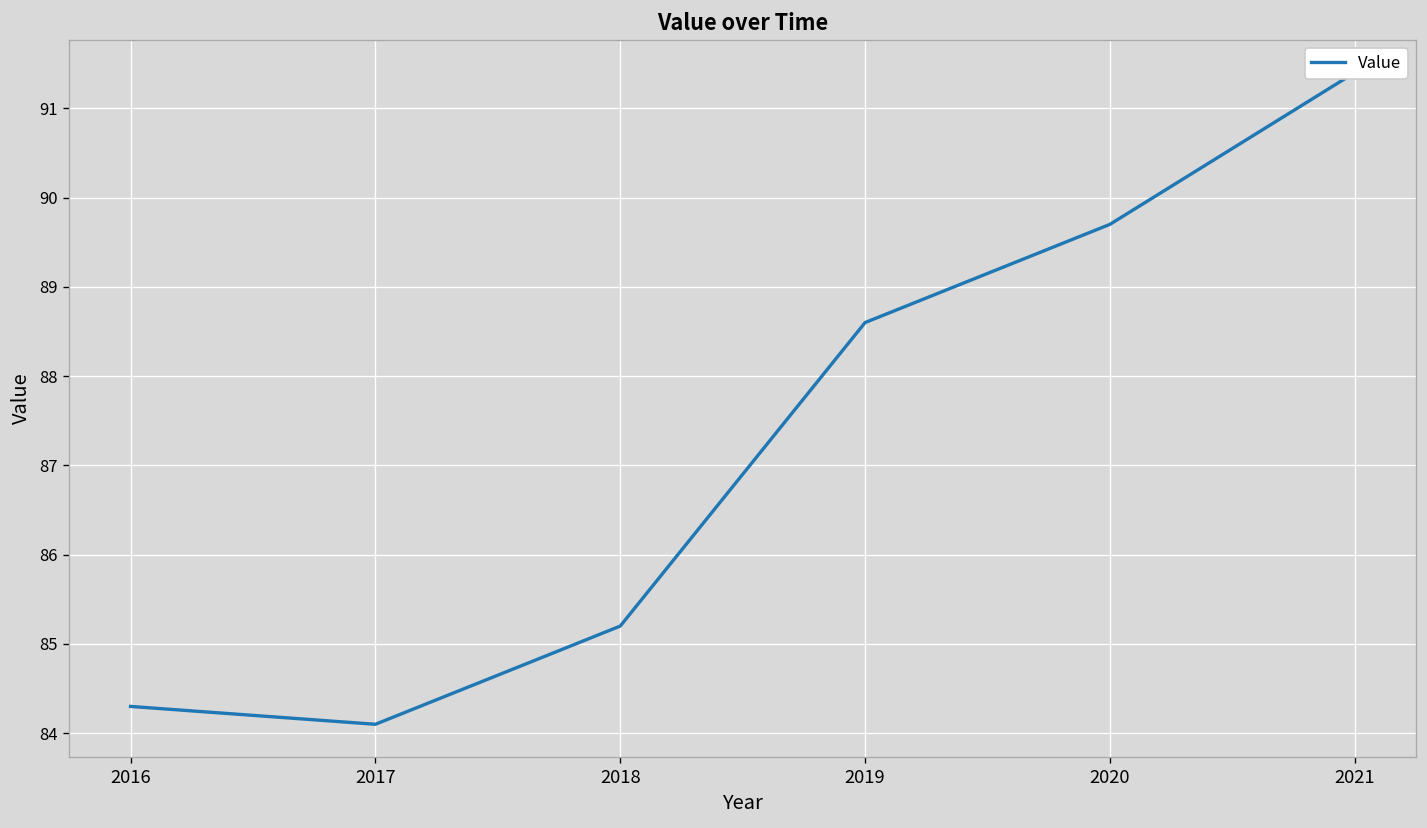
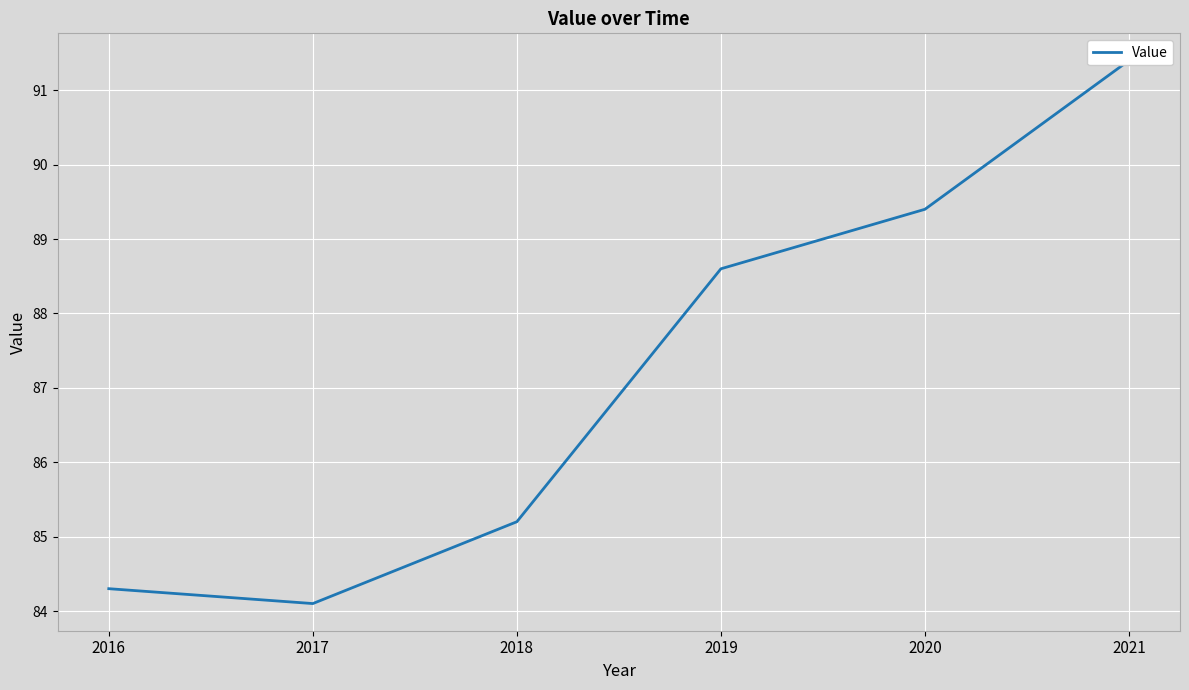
2020: 89.7 -> 89.4
